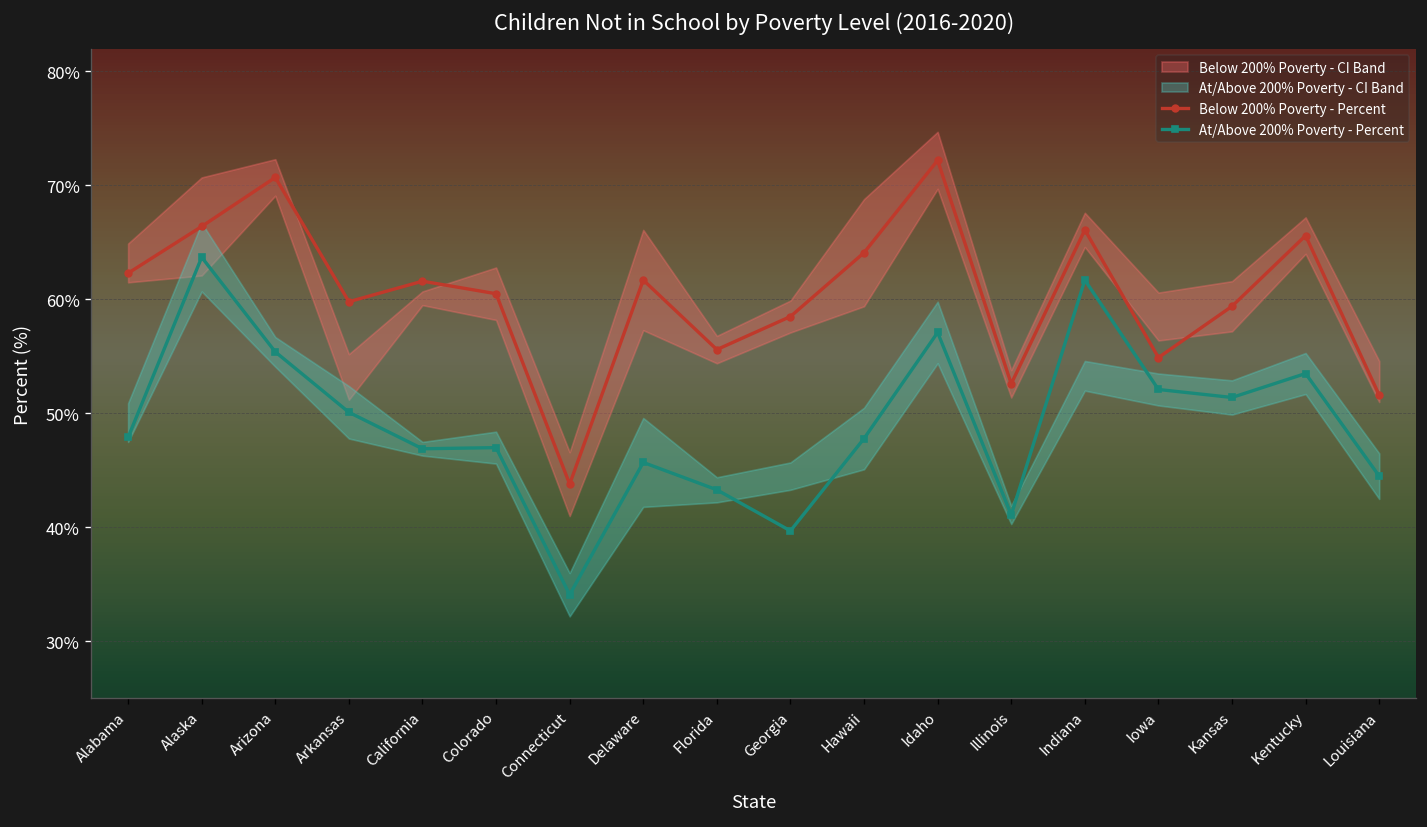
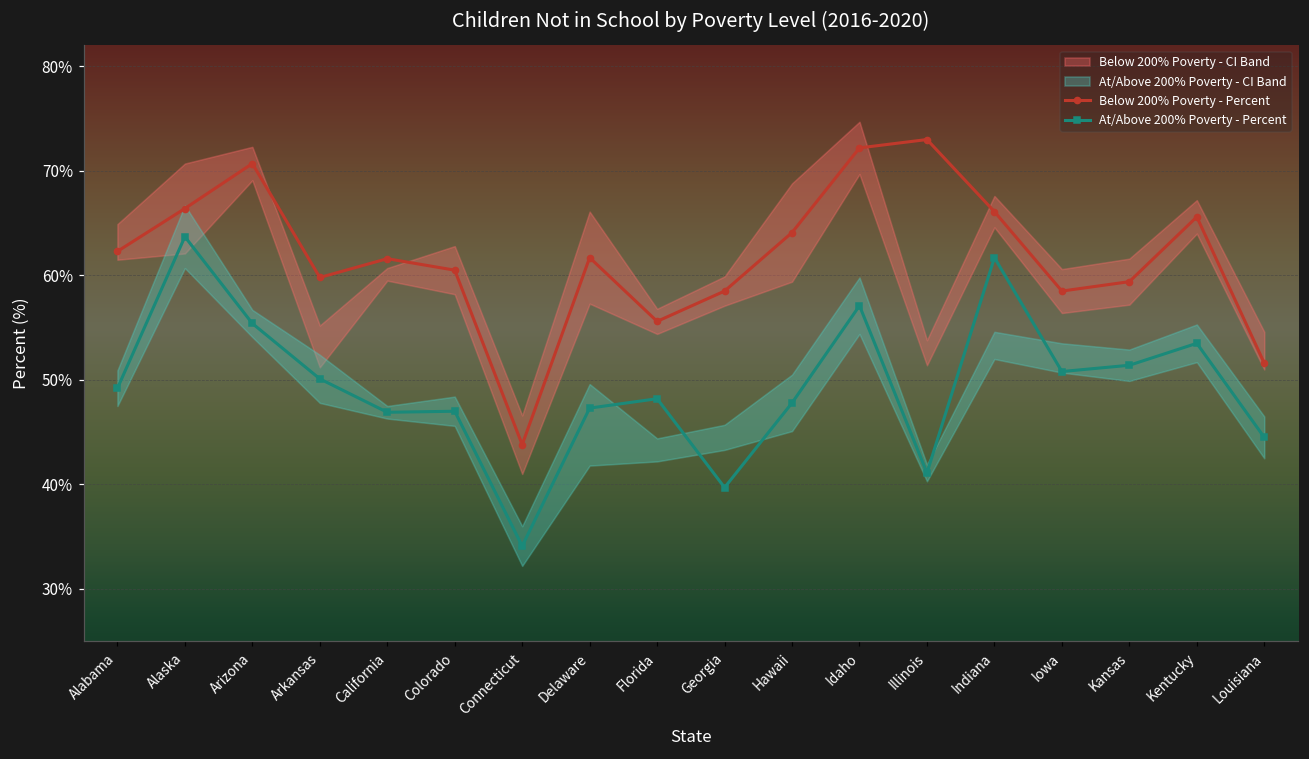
At/Above 200% Poverty - Percent, Alabama: 48% -> 49%
At/Above 200% Poverty - Percent, Delaware: 46% -> 47%
At/Above 200% Poverty - Percent, Florida: 43% -> 48%
Below 200% Poverty - Percent, Illinois: 53% -> 73%
Below 200% Poverty - Percent, Iowa: 55% -> 59%
At/Above 200% Poverty - Percent, Iowa: 52% -> 51%
